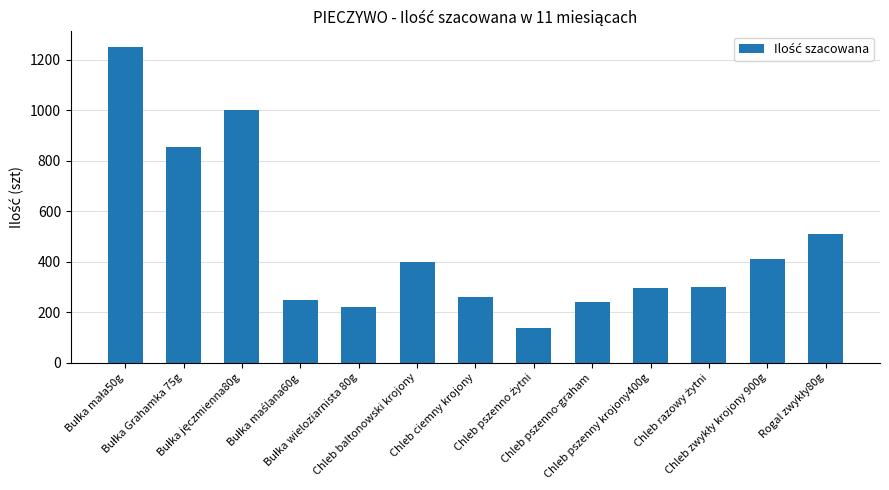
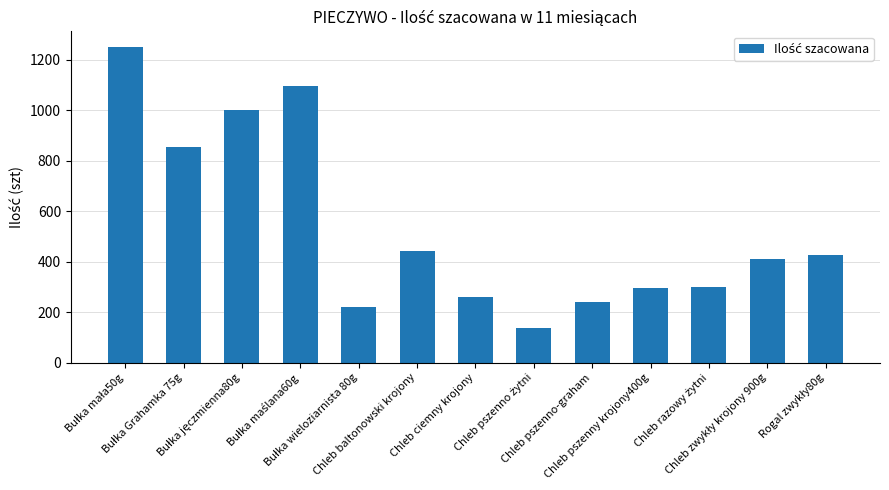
Bułka maślana60g: 250 -> 1100
Chleb baltonowski krojony: 400 -> 440
Rogal zwykły80g: 510 -> 430
